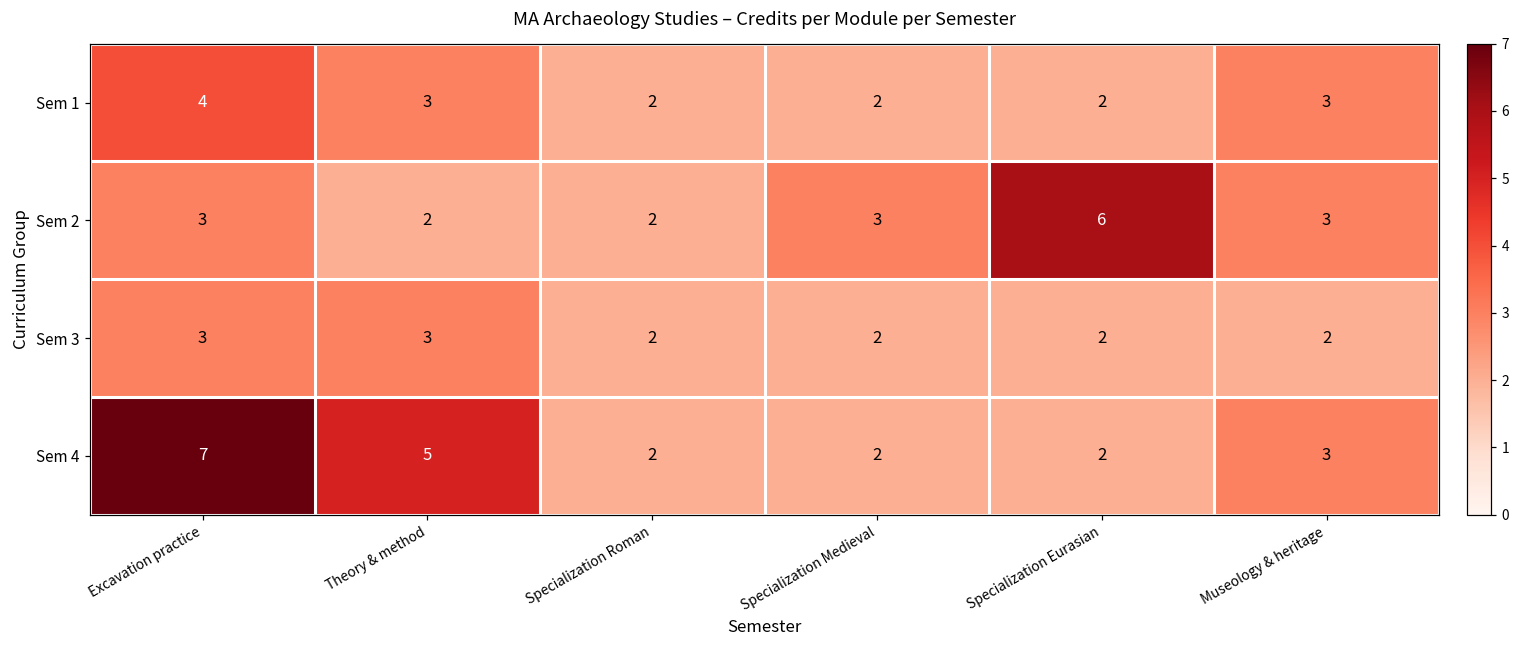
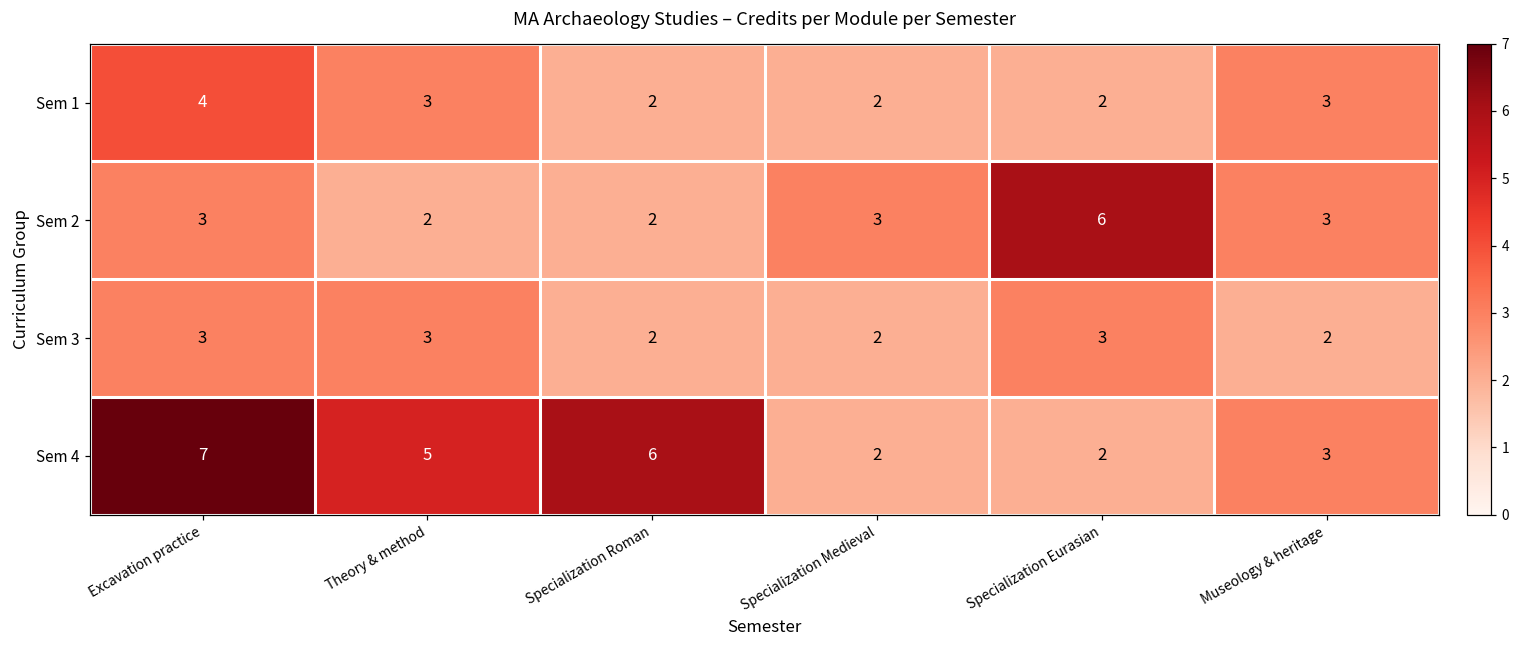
Sem 3, Specialization Eurasian: 2 -> 3
Sem 4, Specialization Roman: 2 -> 6
